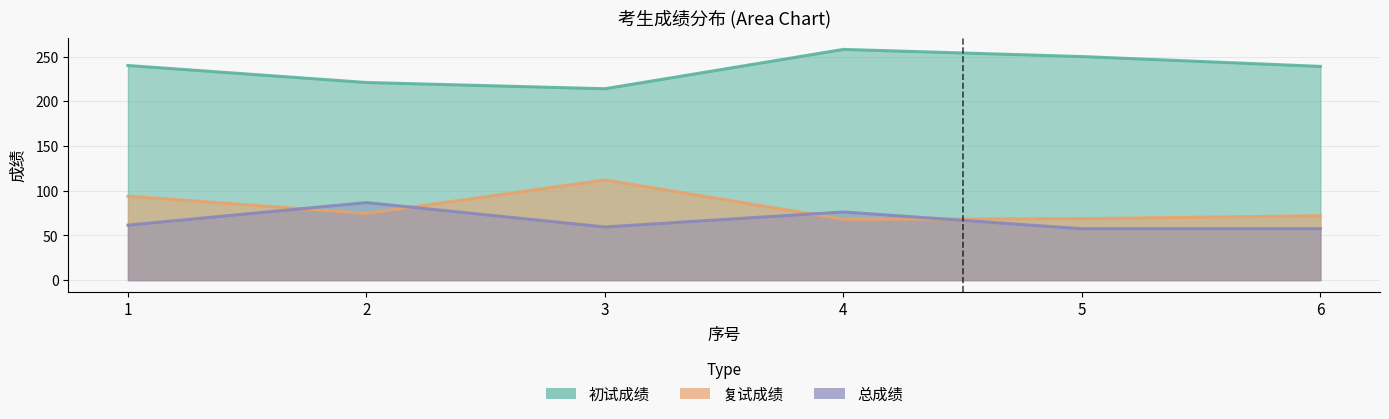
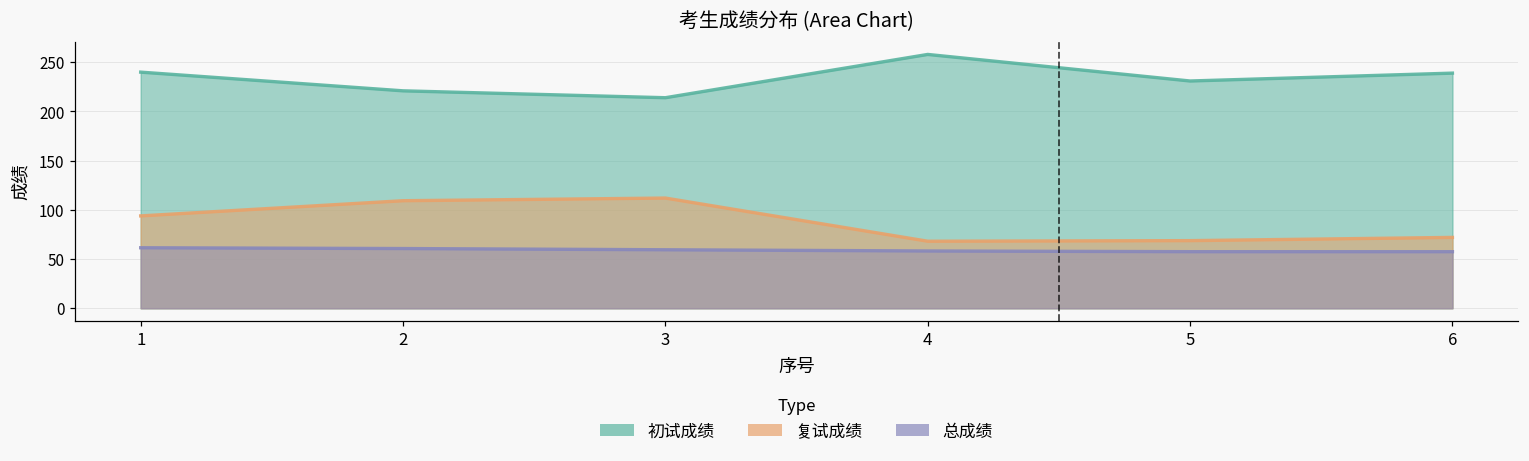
复试成绩, 2: 70 -> 110
总成绩, 2: 90 -> 60
总成绩, 4: 80 -> 60
初试成绩, 5: 250 -> 230
